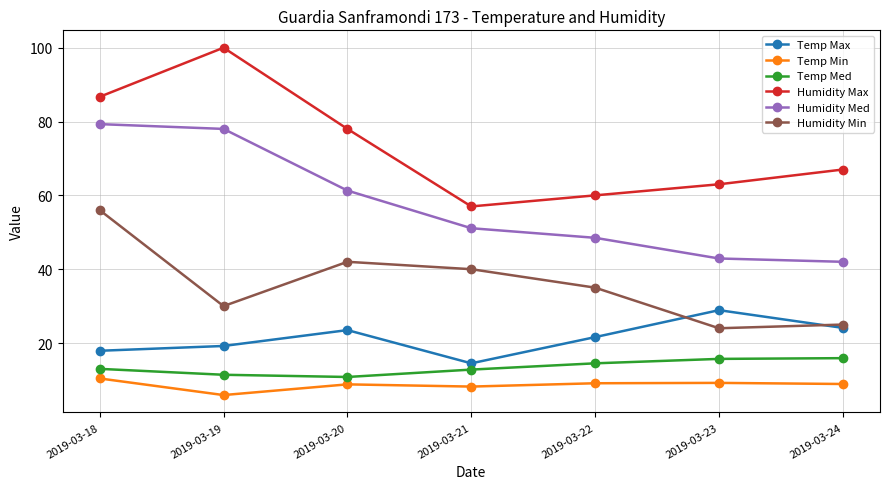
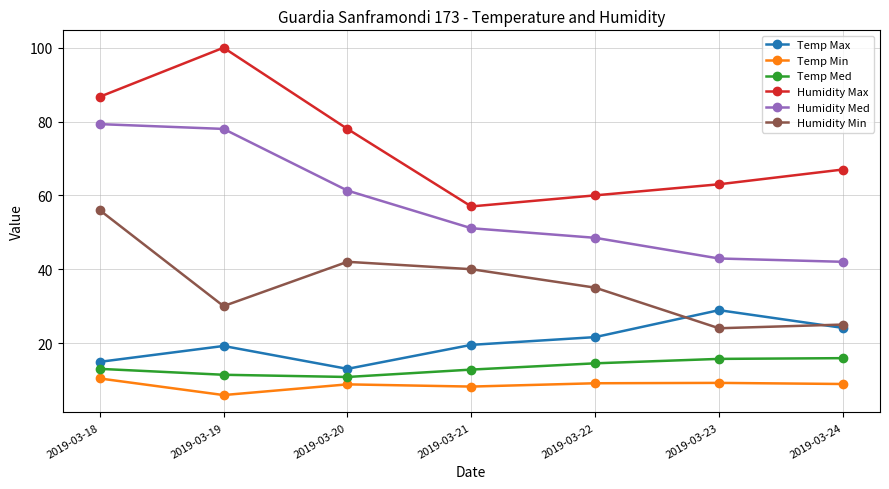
Temp Max, 2019-03-18: 18 -> 15
Temp Max, 2019-03-20: 24 -> 13
Temp Max, 2019-03-21: 15 -> 20
